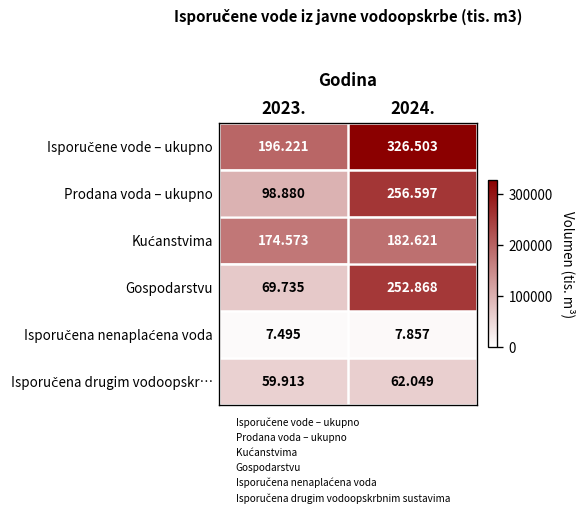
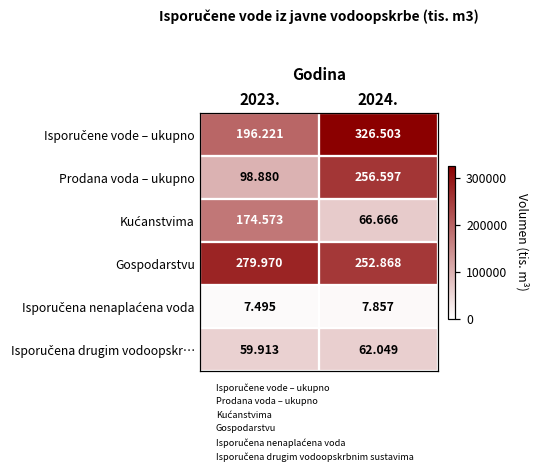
Kućanstvima, 2024.: 182.621 -> 66.666
Gospodarstvu, 2023.: 69.735 -> 279.970
